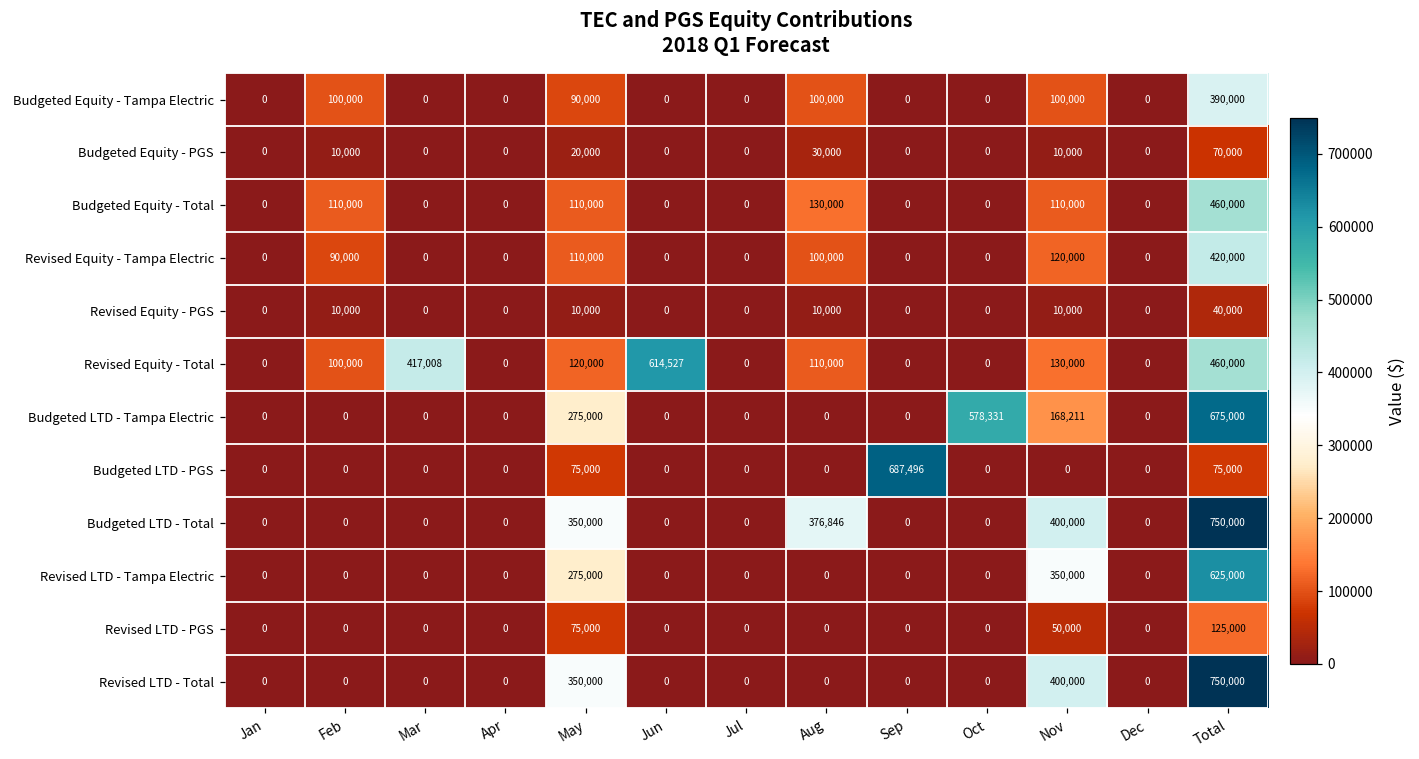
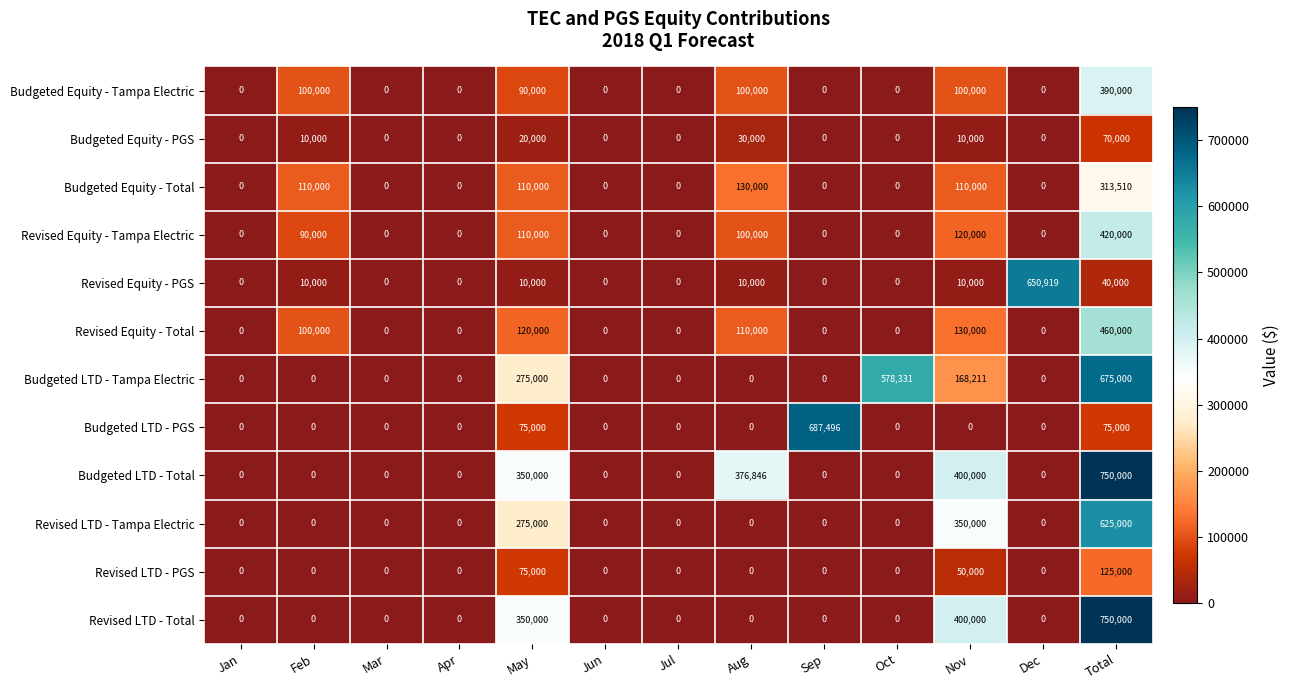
Budgeted Equity - Total, Total: 460,000 -> 313,510
Revised Equity - PGS, Dec: 0 -> 650,919
Revised Equity - Total, Mar: 417,008 -> 0
Revised Equity - Total, Jun: 614,527 -> 0
